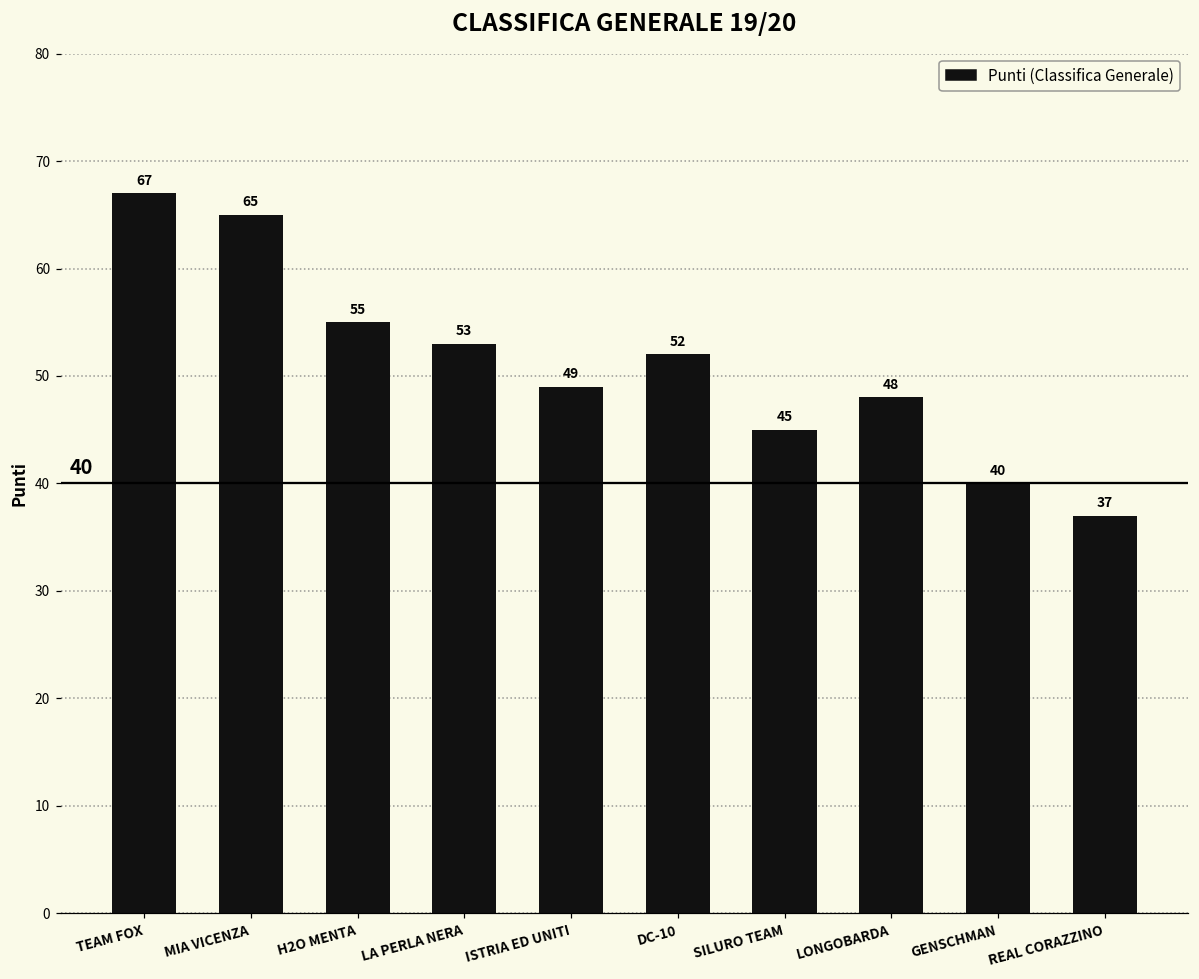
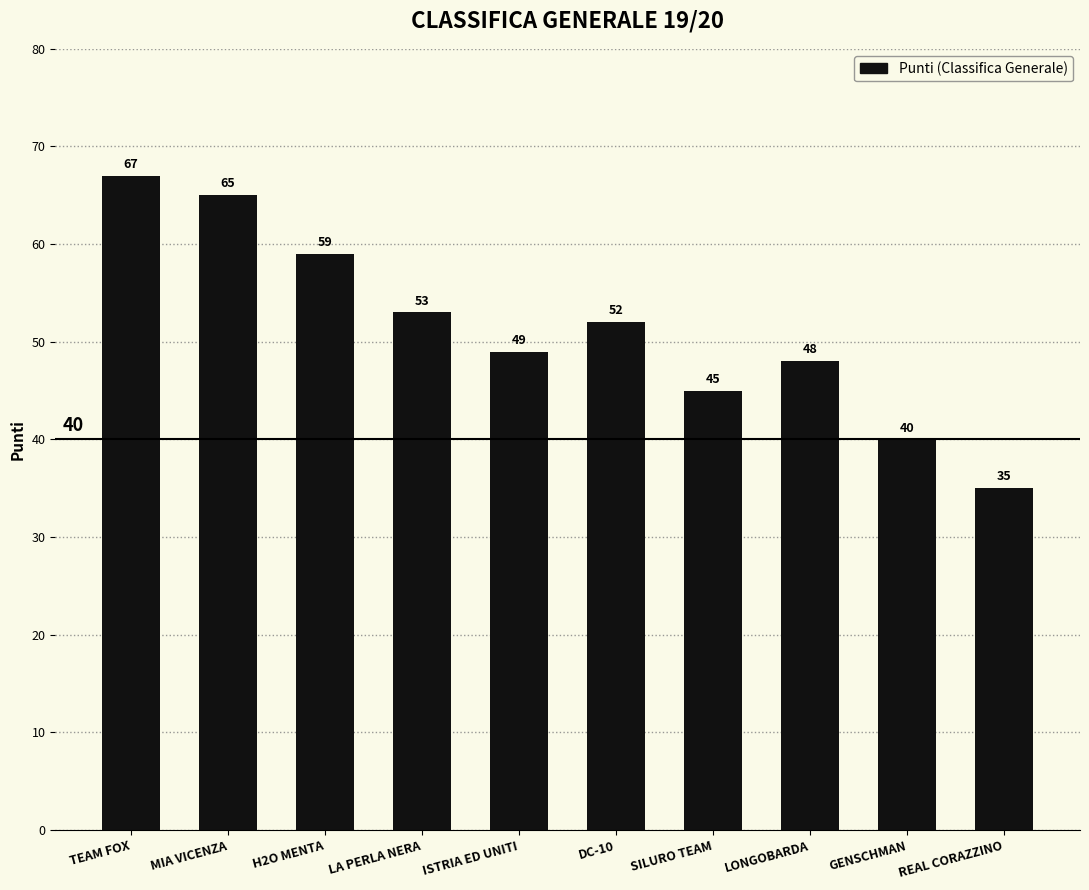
H2O MENTA: 55 -> 59
REAL CORAZZINO: 37 -> 35
